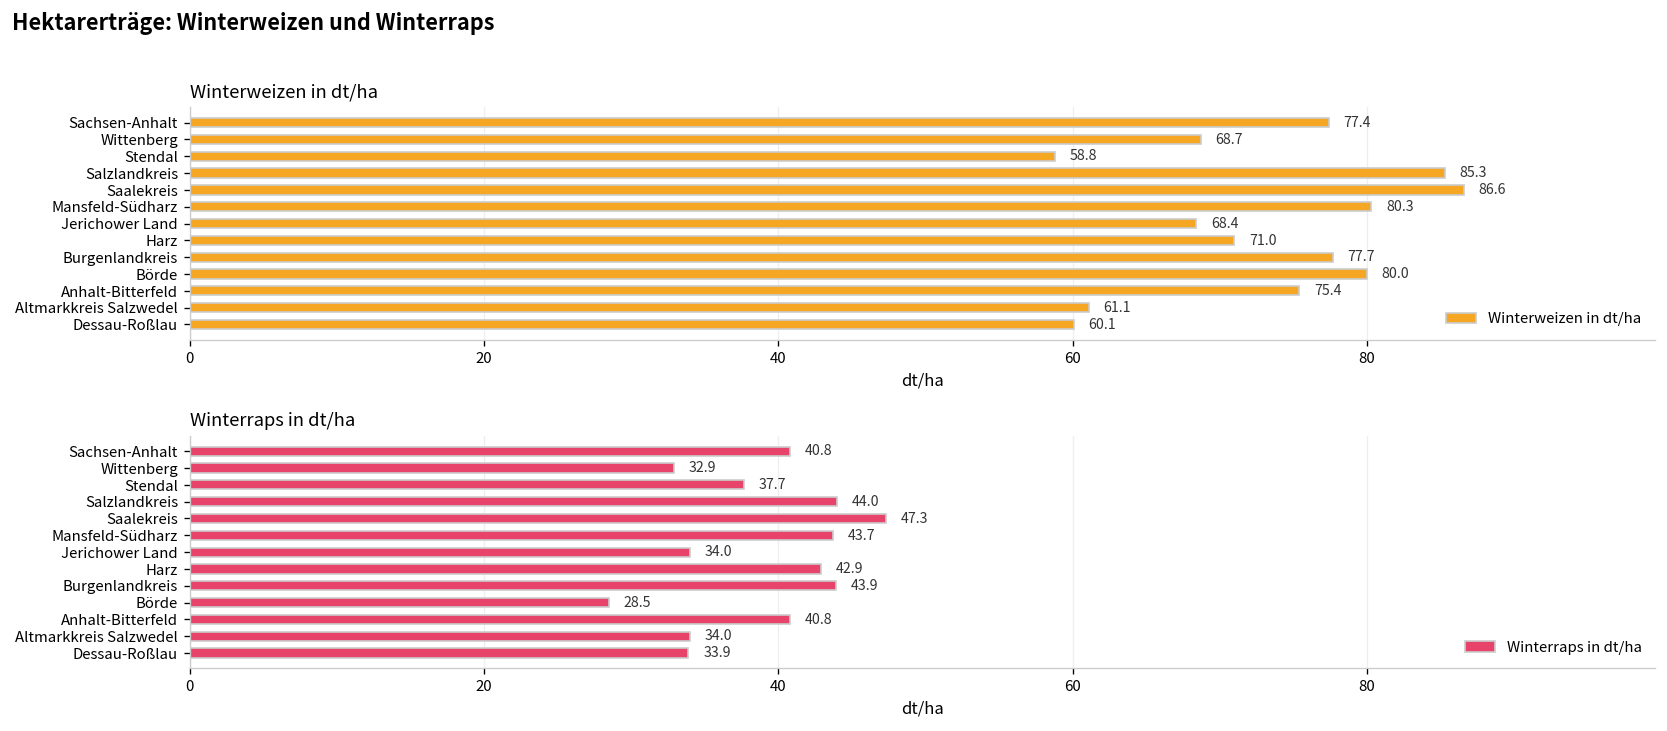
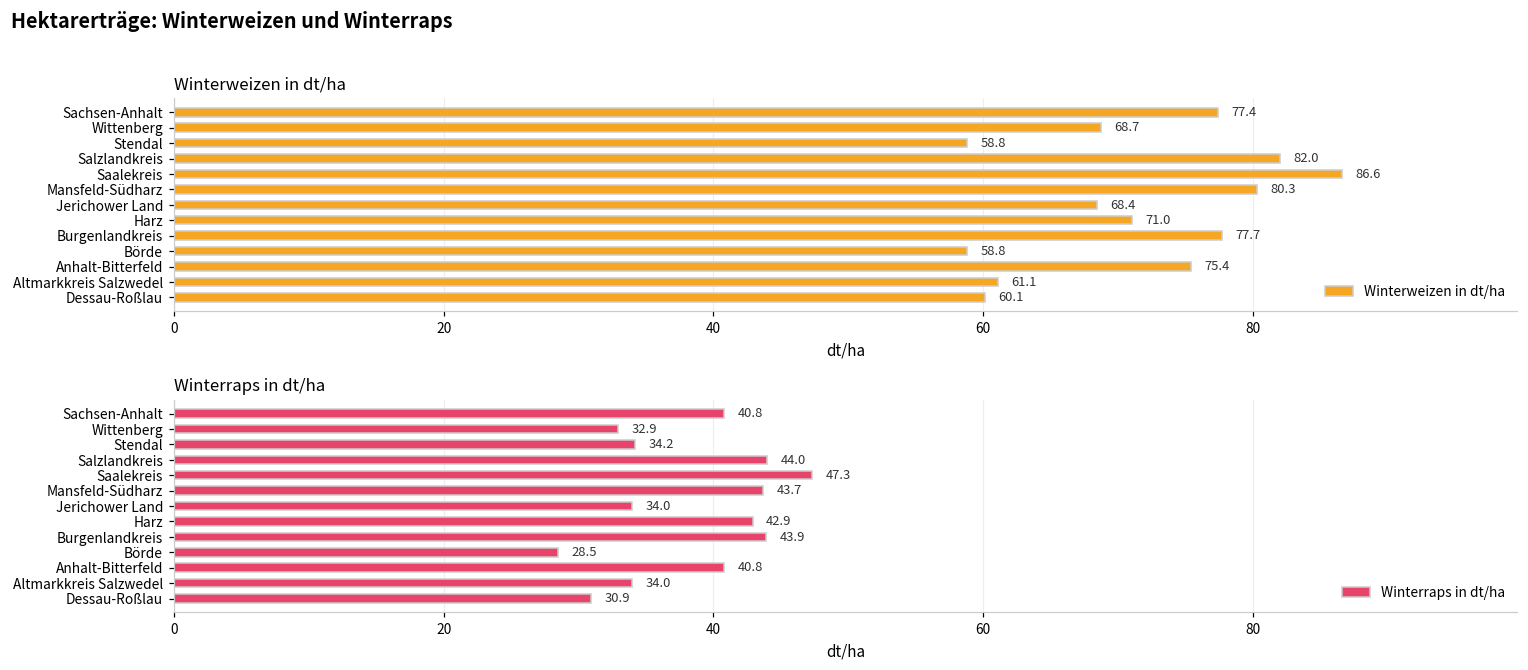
Winterweizen in dt/ha, Salzlandkreis: 85.3 -> 82.0
Winterweizen in dt/ha, Börde: 80.0 -> 58.8
Winterraps in dt/ha, Stendal: 37.7 -> 34.2
Winterraps in dt/ha, Dessau-Roßlau: 33.9 -> 30.9
